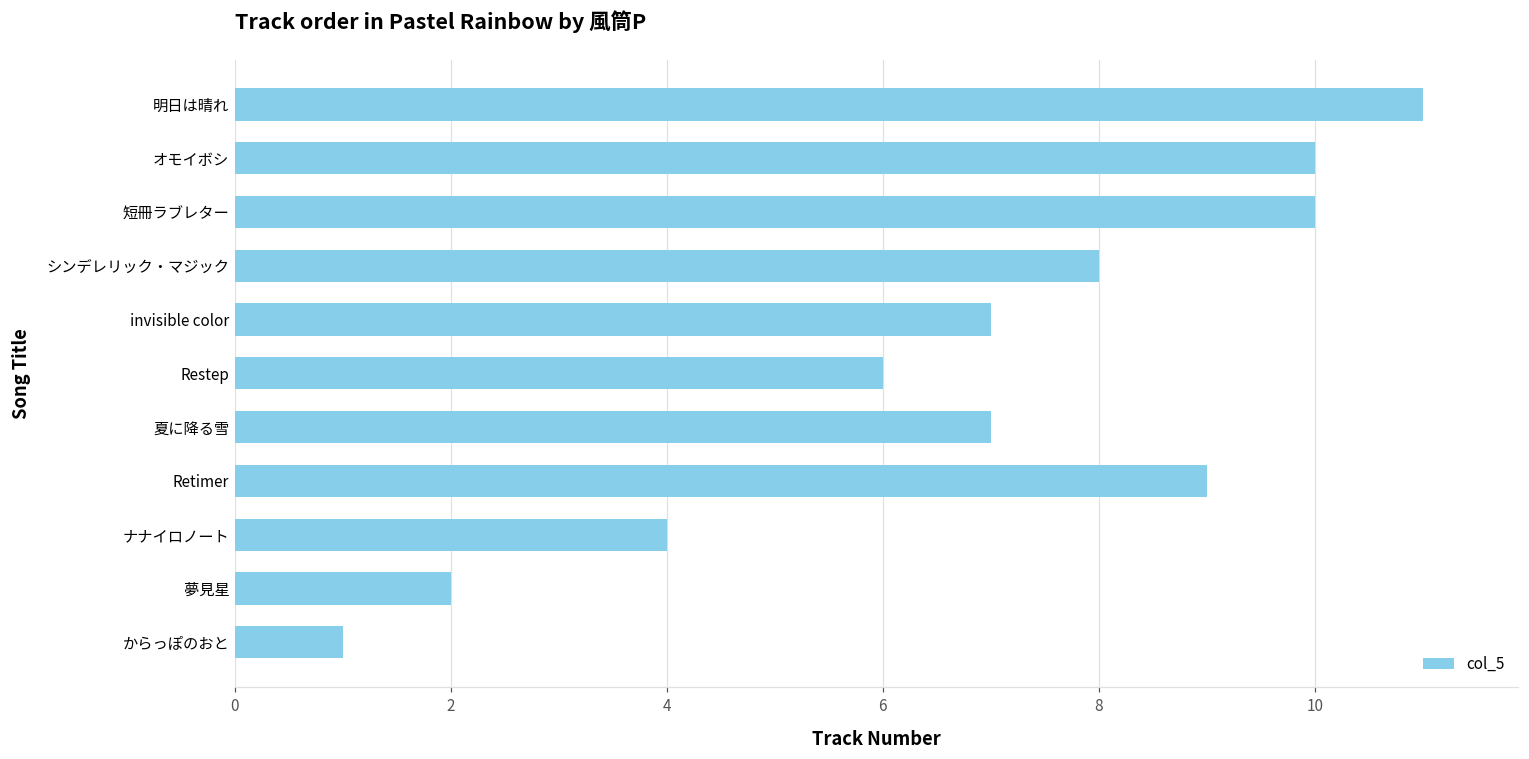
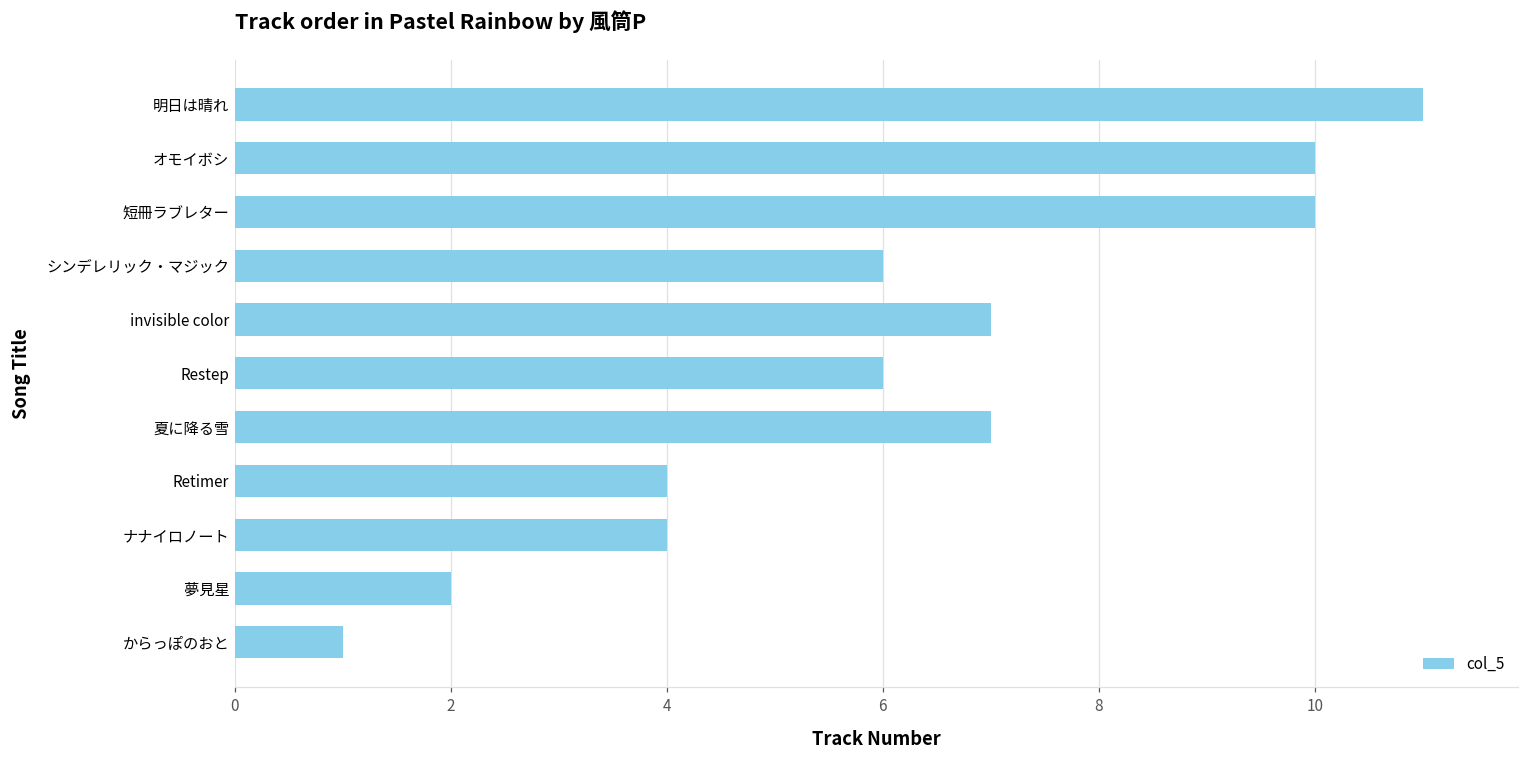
シンデレリック・マジック: 8 -> 6
Retimer: 9 -> 4
